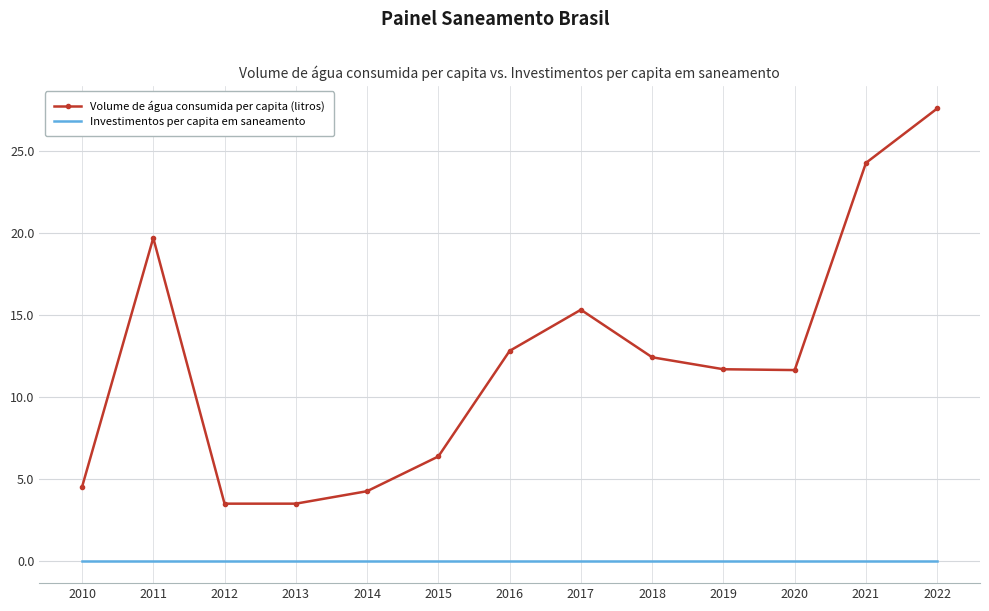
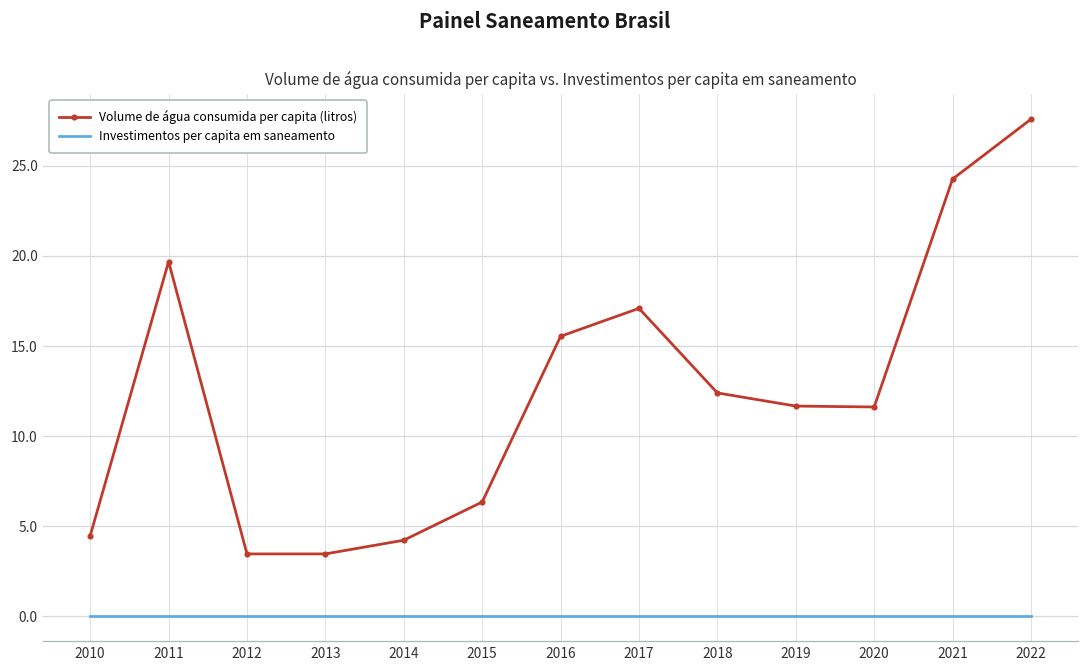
Volume de água consumida per capita (litros), 2016: 12.8 -> 15.5
Volume de água consumida per capita (litros), 2017: 15.3 -> 17.1
